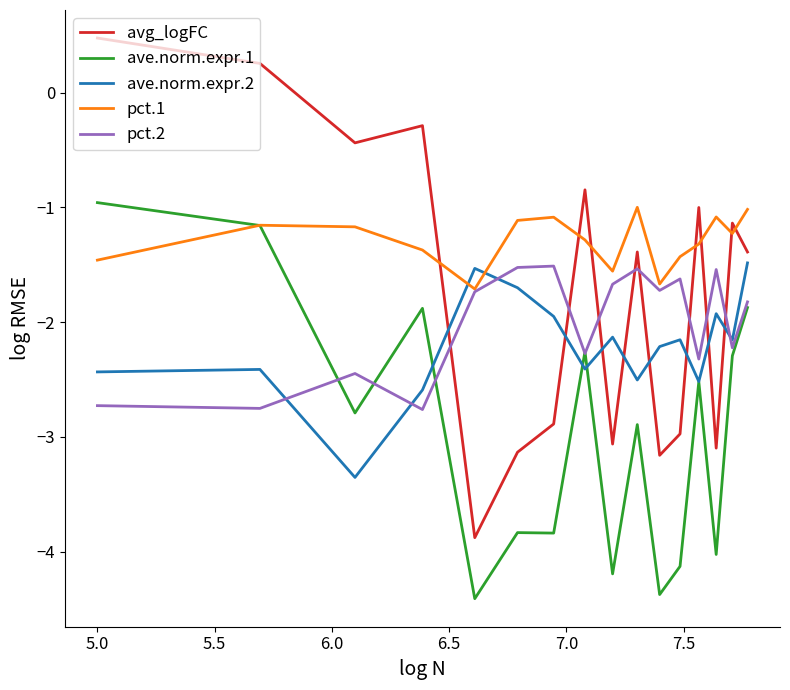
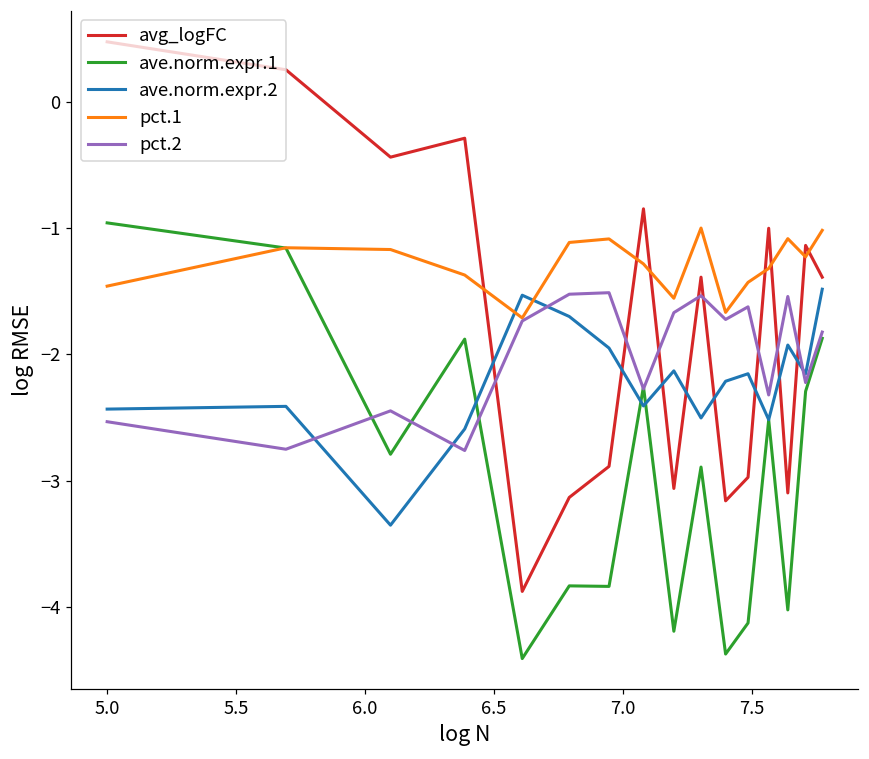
pct.2, 5.0: -2.73 -> -2.53
